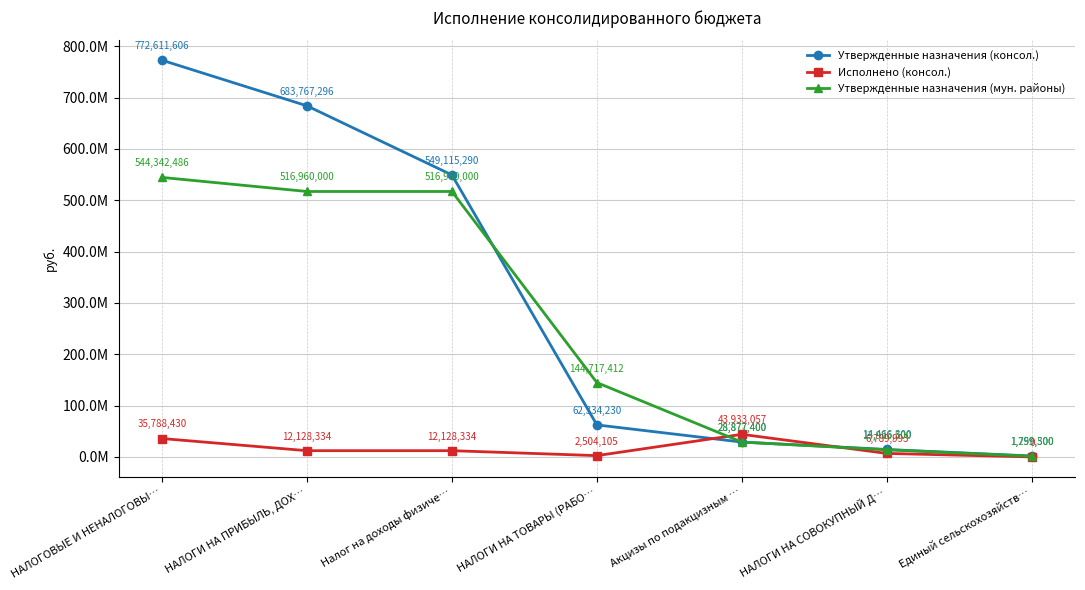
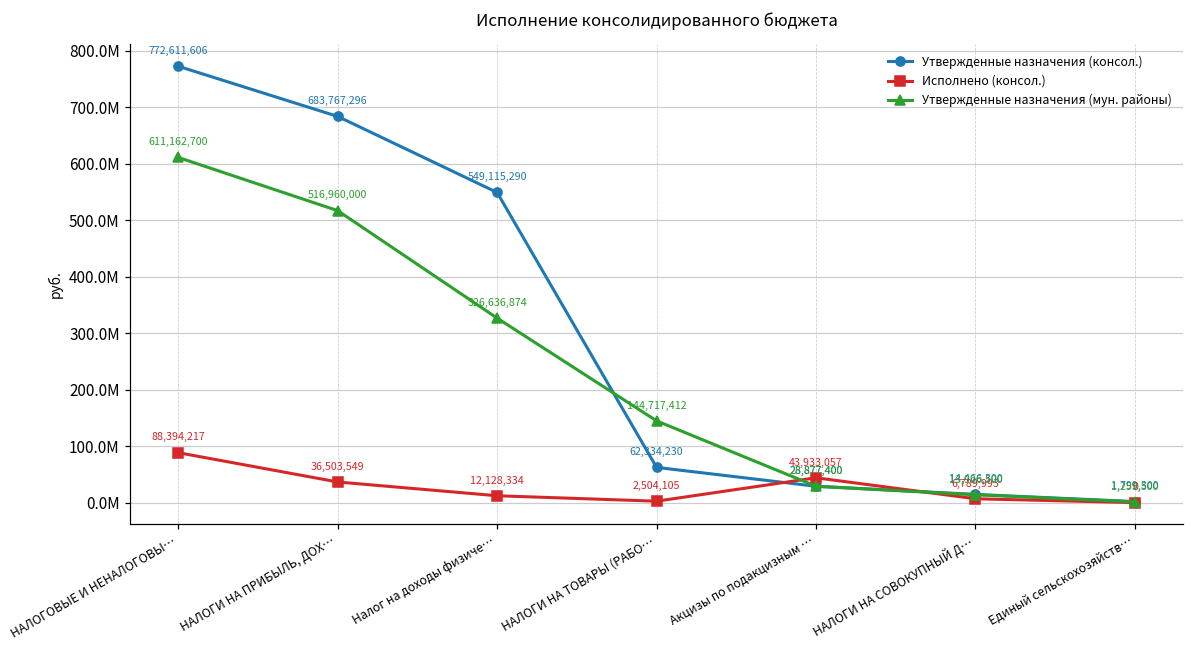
Исполнено (консол.), НАЛОГОВЫЕ И НЕНАЛОГОВЫ…: 35,788,430 -> 88,394,217
Утвержденные назначения (мун. районы), НАЛОГОВЫЕ И НЕНАЛОГОВЫ…: 544,342,486 -> 611,162,700
Исполнено (консол.), НАЛОГИ НА ПРИБЫЛЬ, ДОХ…: 12,128,334 -> 36,503,549
Утвержденные назначения (мун. районы), Налог на доходы физиче…: 516,960,000 -> 326,636,874
